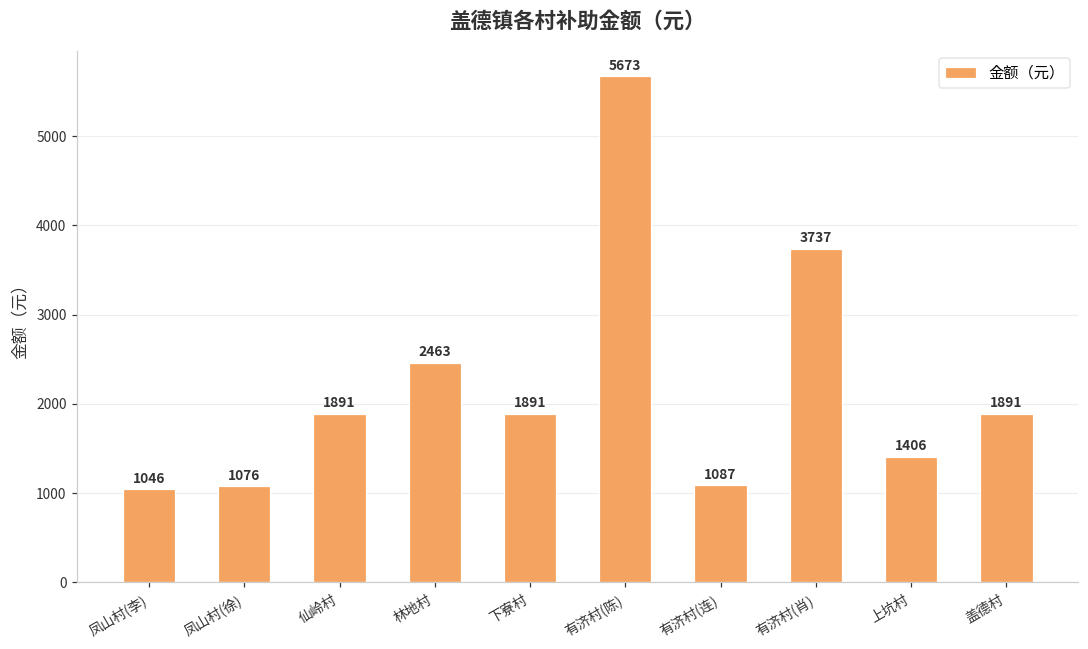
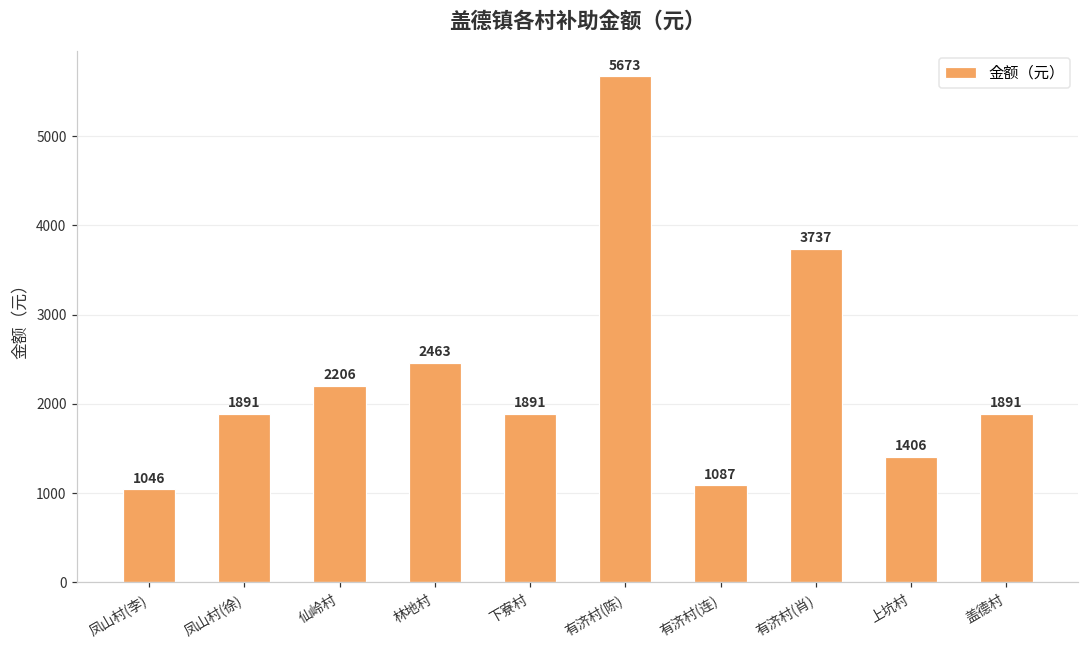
凤山村(徐): 1076 -> 1891
仙岭村: 1891 -> 2206
